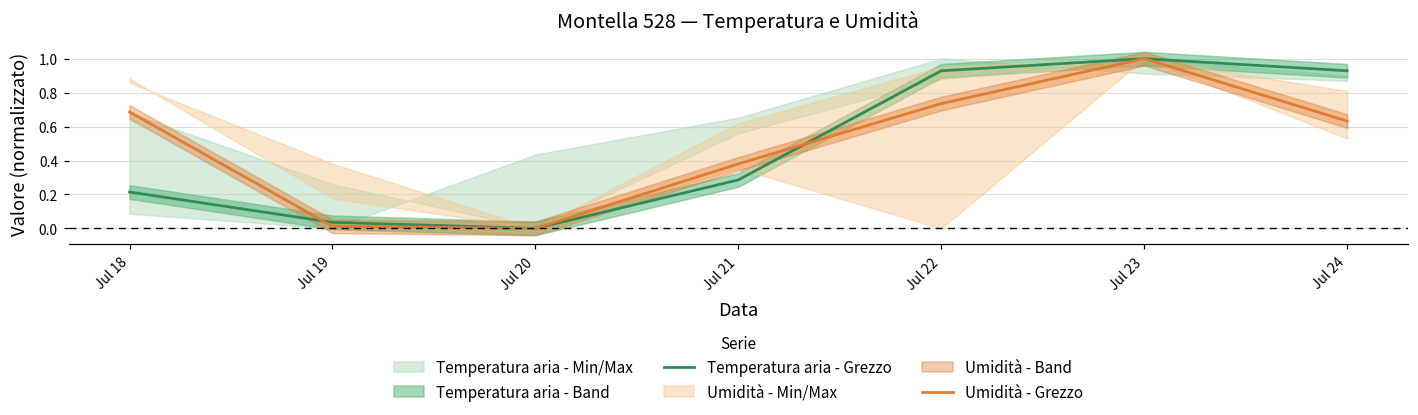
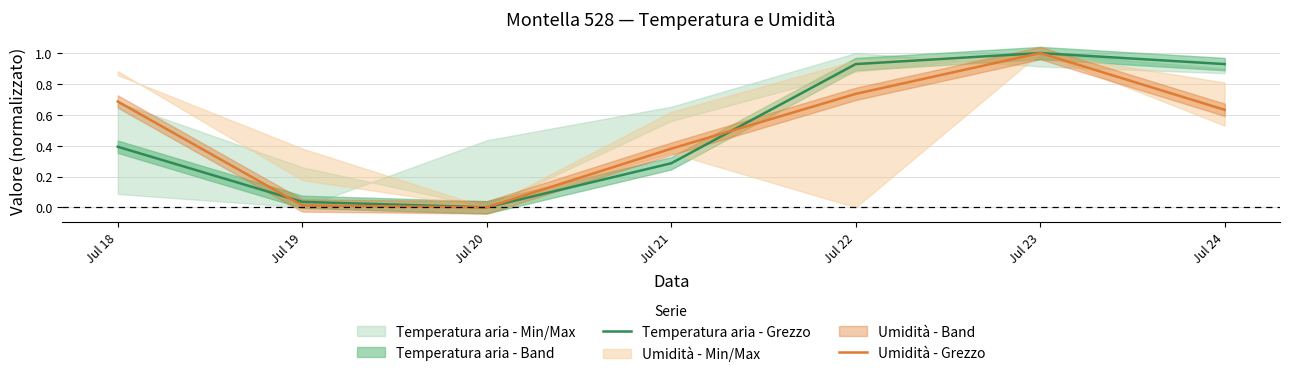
Temperatura aria - Grezzo, Jul 18: 0.21 -> 0.39
